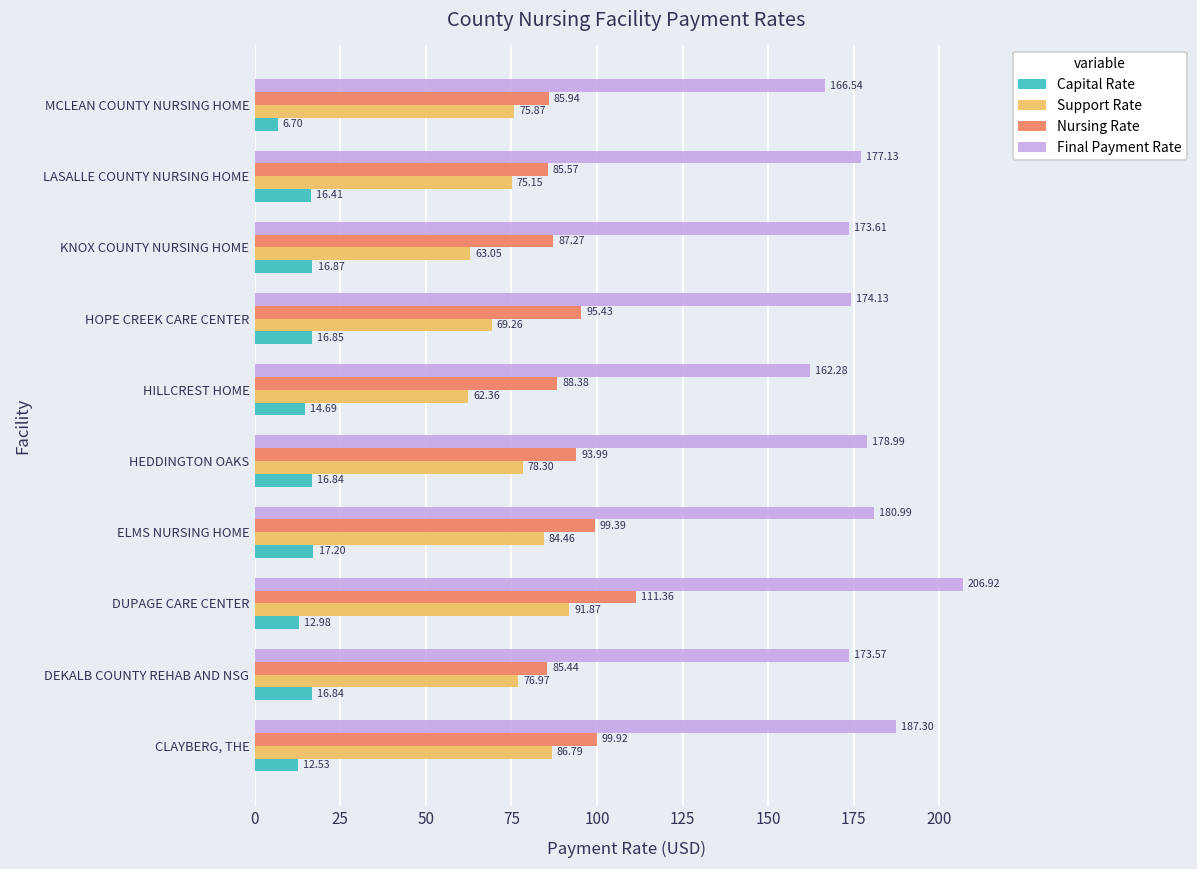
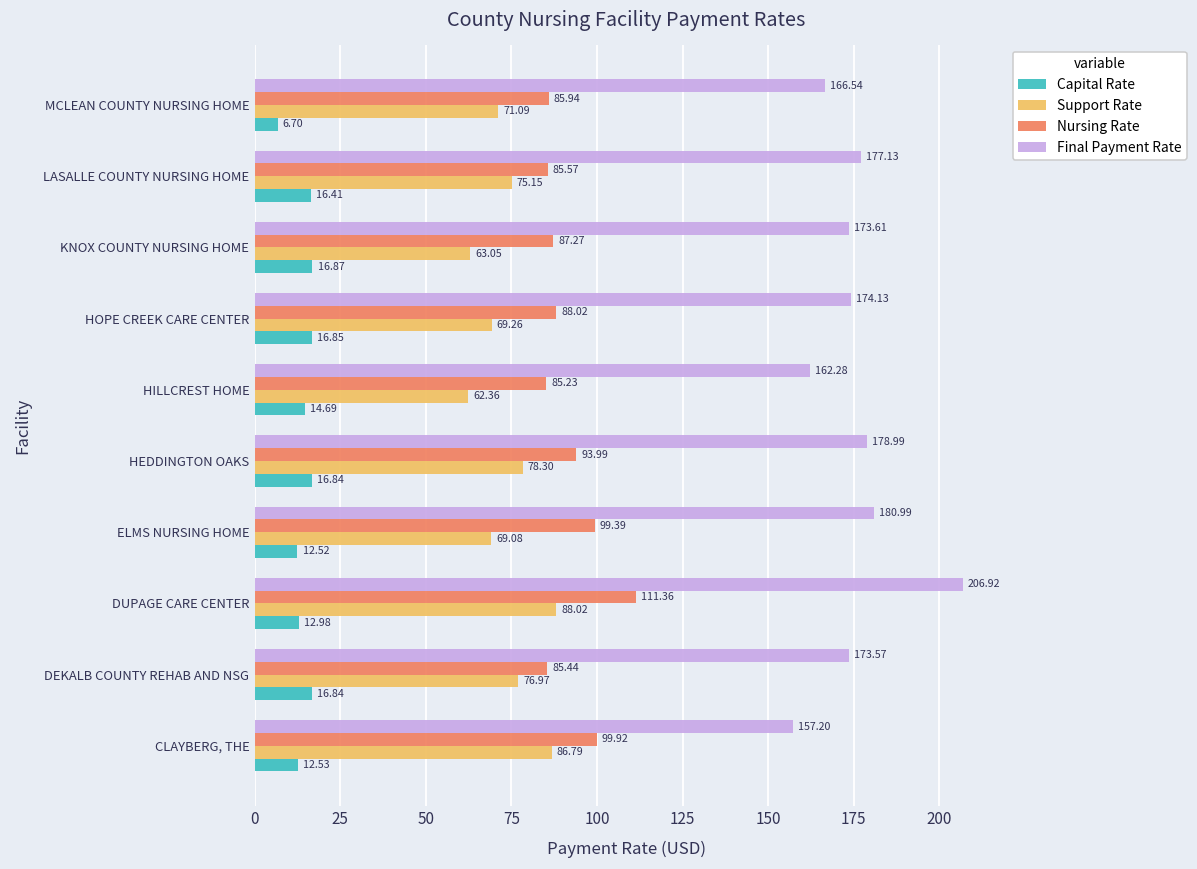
Support Rate, MCLEAN COUNTY NURSING HOME: 75.87 -> 71.09
Nursing Rate, HOPE CREEK CARE CENTER: 95.43 -> 88.02
Nursing Rate, HILLCREST HOME: 88.38 -> 85.23
Support Rate, ELMS NURSING HOME: 84.46 -> 69.08
Capital Rate, ELMS NURSING HOME: 17.20 -> 12.52
Support Rate, DUPAGE CARE CENTER: 91.87 -> 88.02
Final Payment Rate, CLAYBERG, THE: 187.30 -> 157.20
